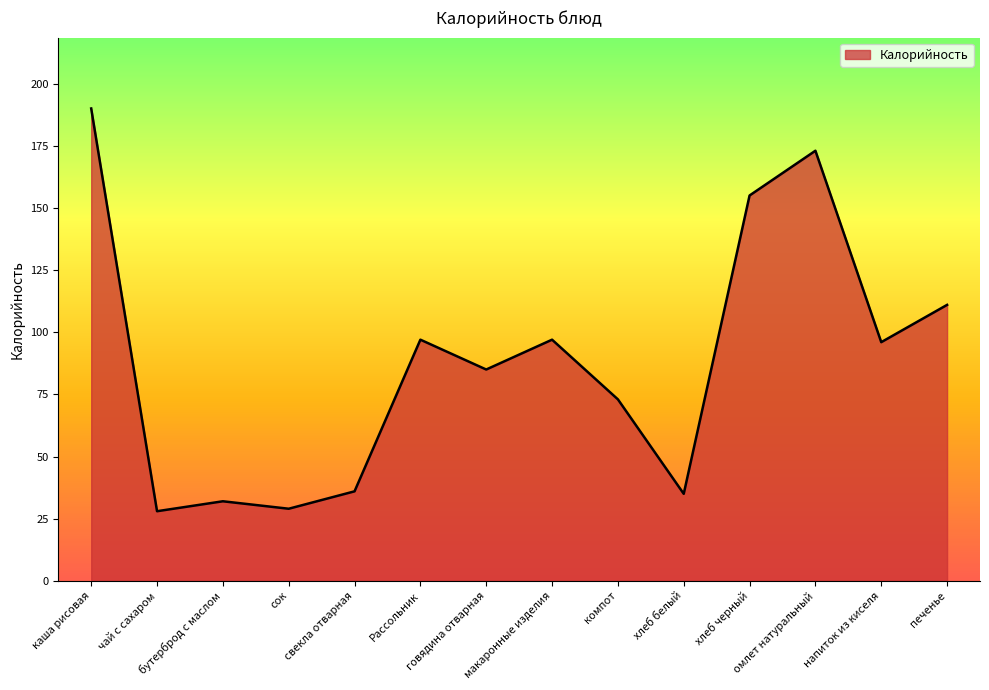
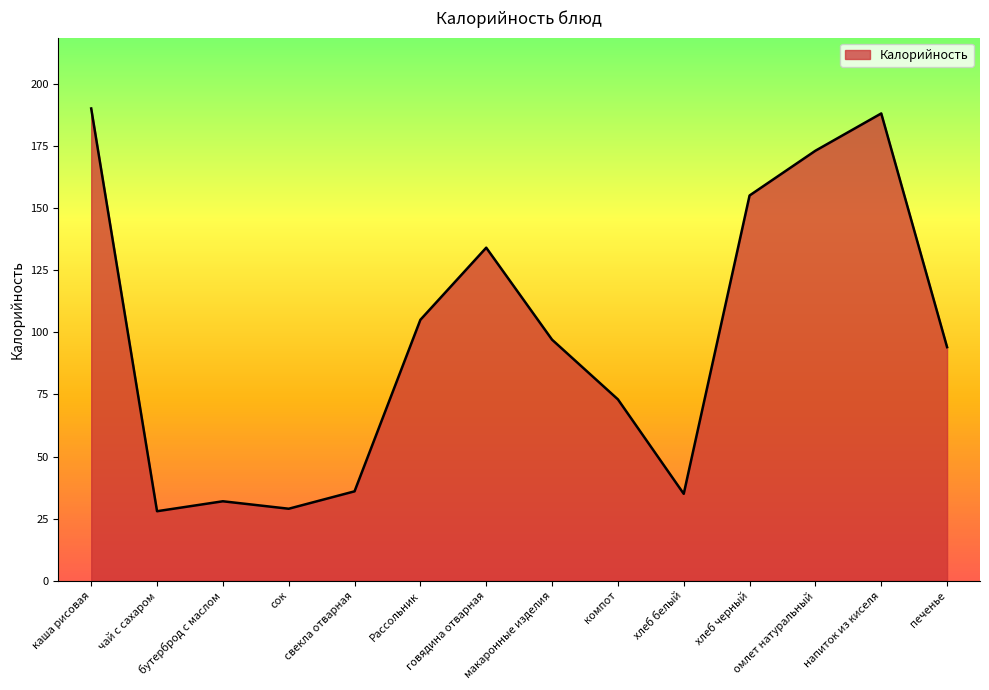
Рассольник: 97 -> 105
говядина отварная: 85 -> 134
напиток из киселя: 96 -> 188
печенье: 111 -> 94
